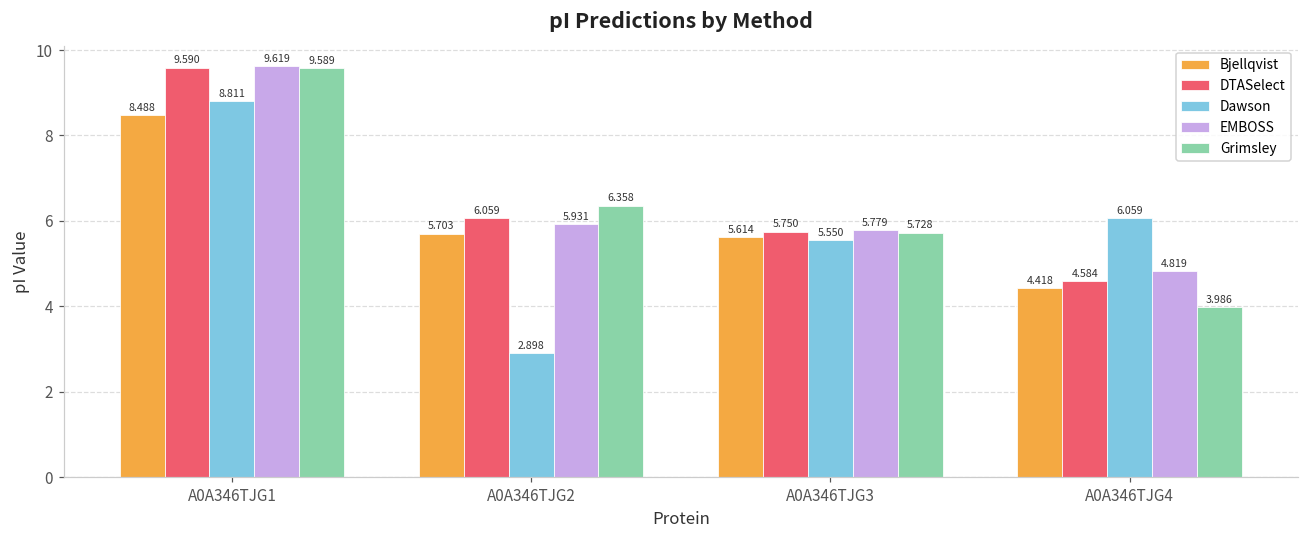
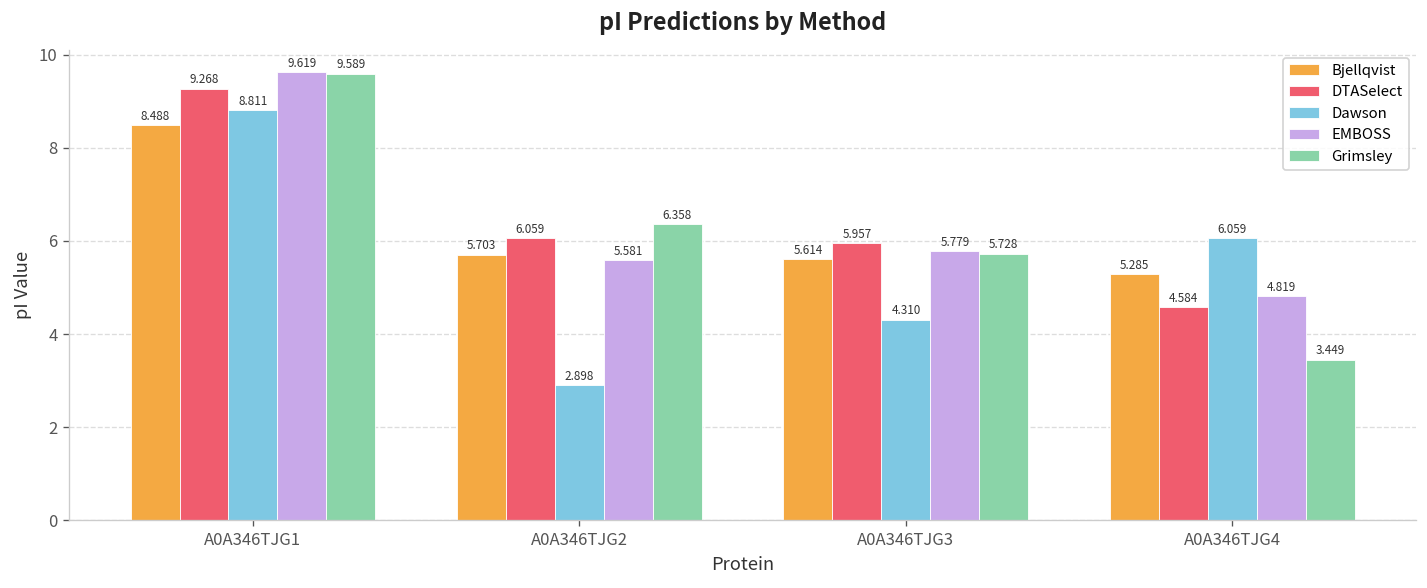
DTASelect, A0A346TJG1: 9.590 -> 9.268
EMBOSS, A0A346TJG2: 5.931 -> 5.581
DTASelect, A0A346TJG3: 5.750 -> 5.957
Dawson, A0A346TJG3: 5.550 -> 4.310
Bjellqvist, A0A346TJG4: 4.418 -> 5.285
Grimsley, A0A346TJG4: 3.986 -> 3.449
